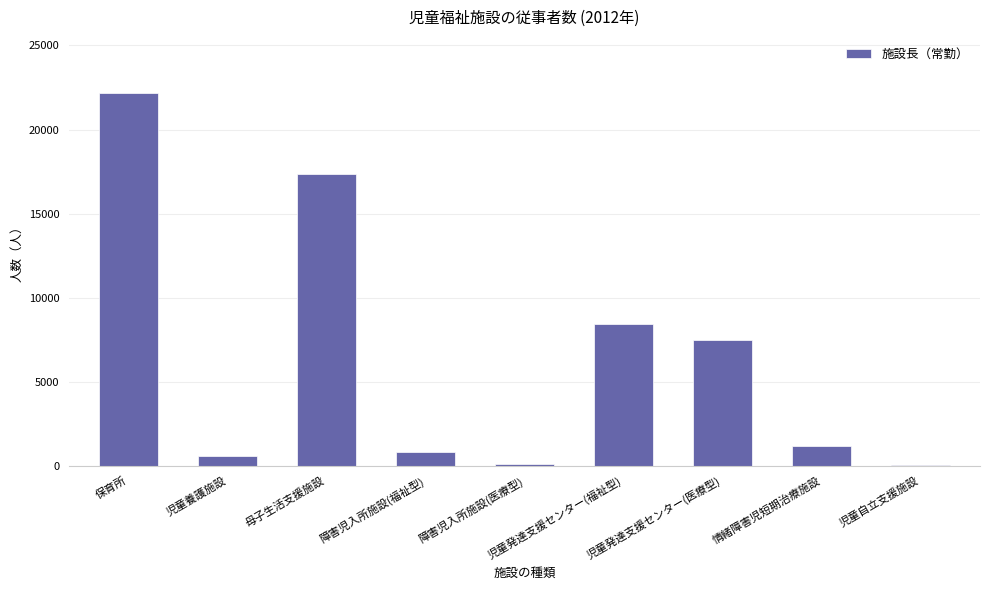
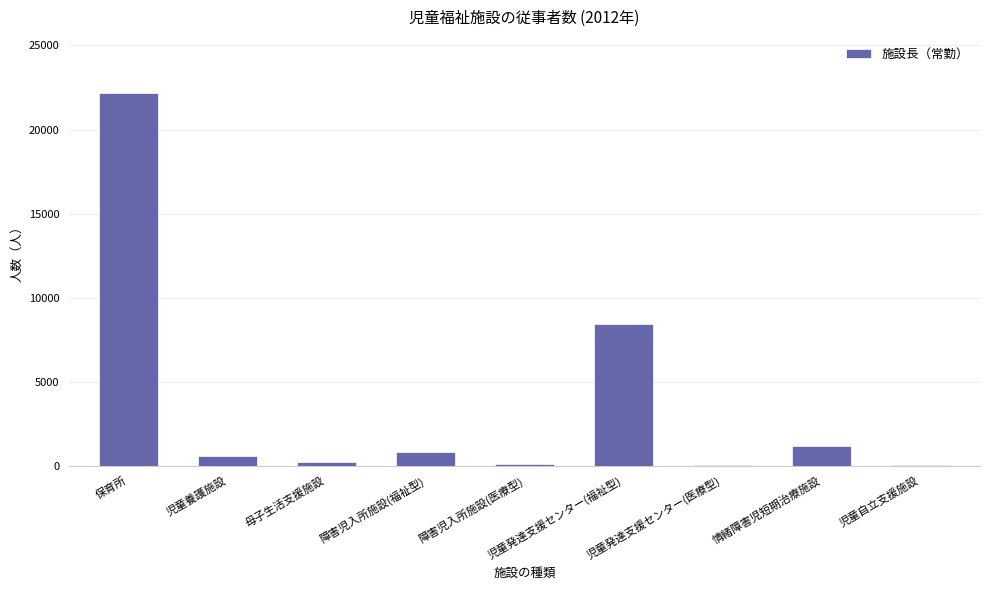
母子生活支援施設: 17400 -> 200
児童発達支援センター(医療型): 7500 -> 0
